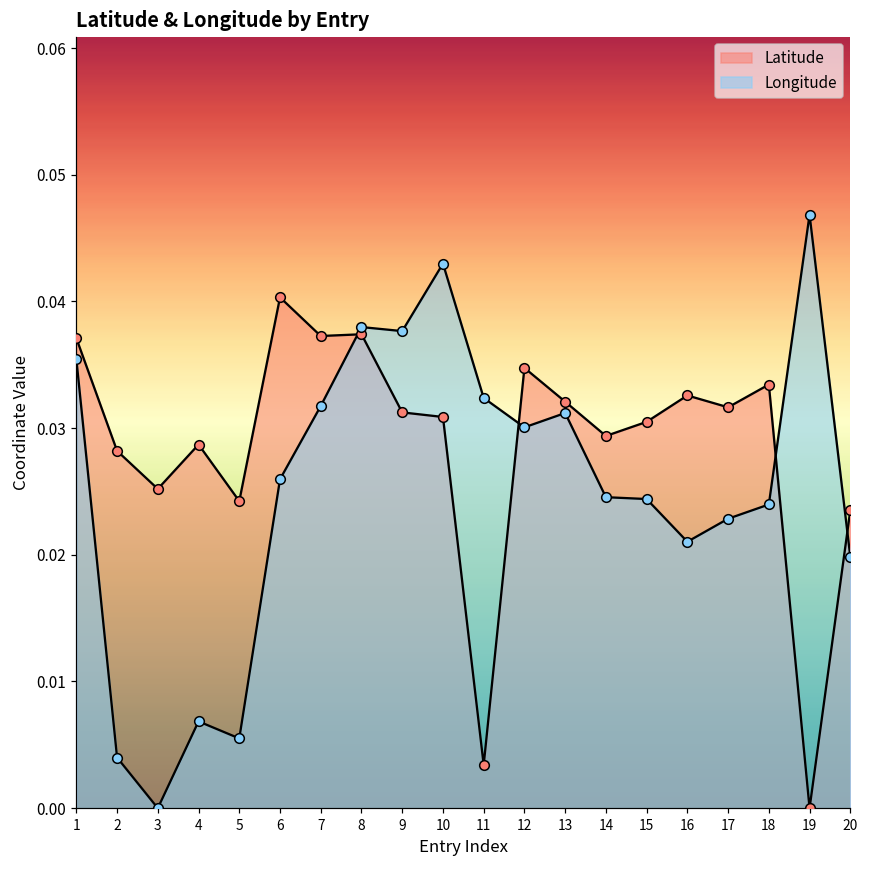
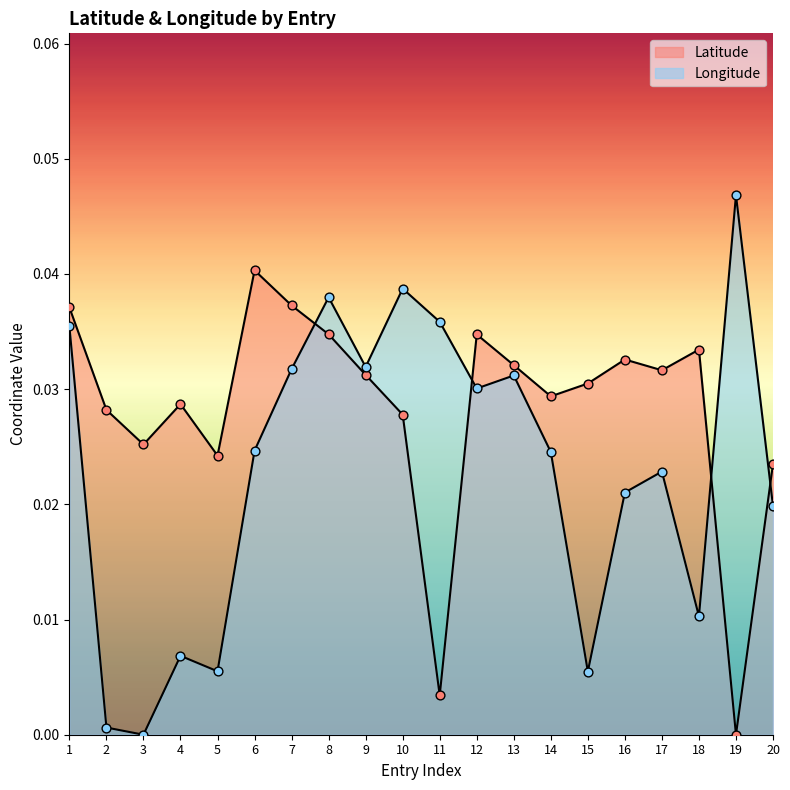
Longitude, 2: 0.0040 -> 0.0006
Longitude, 6: 0.0260 -> 0.0247
Latitude, 8: 0.0374 -> 0.0348
Longitude, 9: 0.0377 -> 0.0319
Latitude, 10: 0.0309 -> 0.0278
Longitude, 10: 0.0430 -> 0.0387
Longitude, 11: 0.0324 -> 0.0358
Longitude, 15: 0.0244 -> 0.0055
Longitude, 18: 0.0240 -> 0.0103
